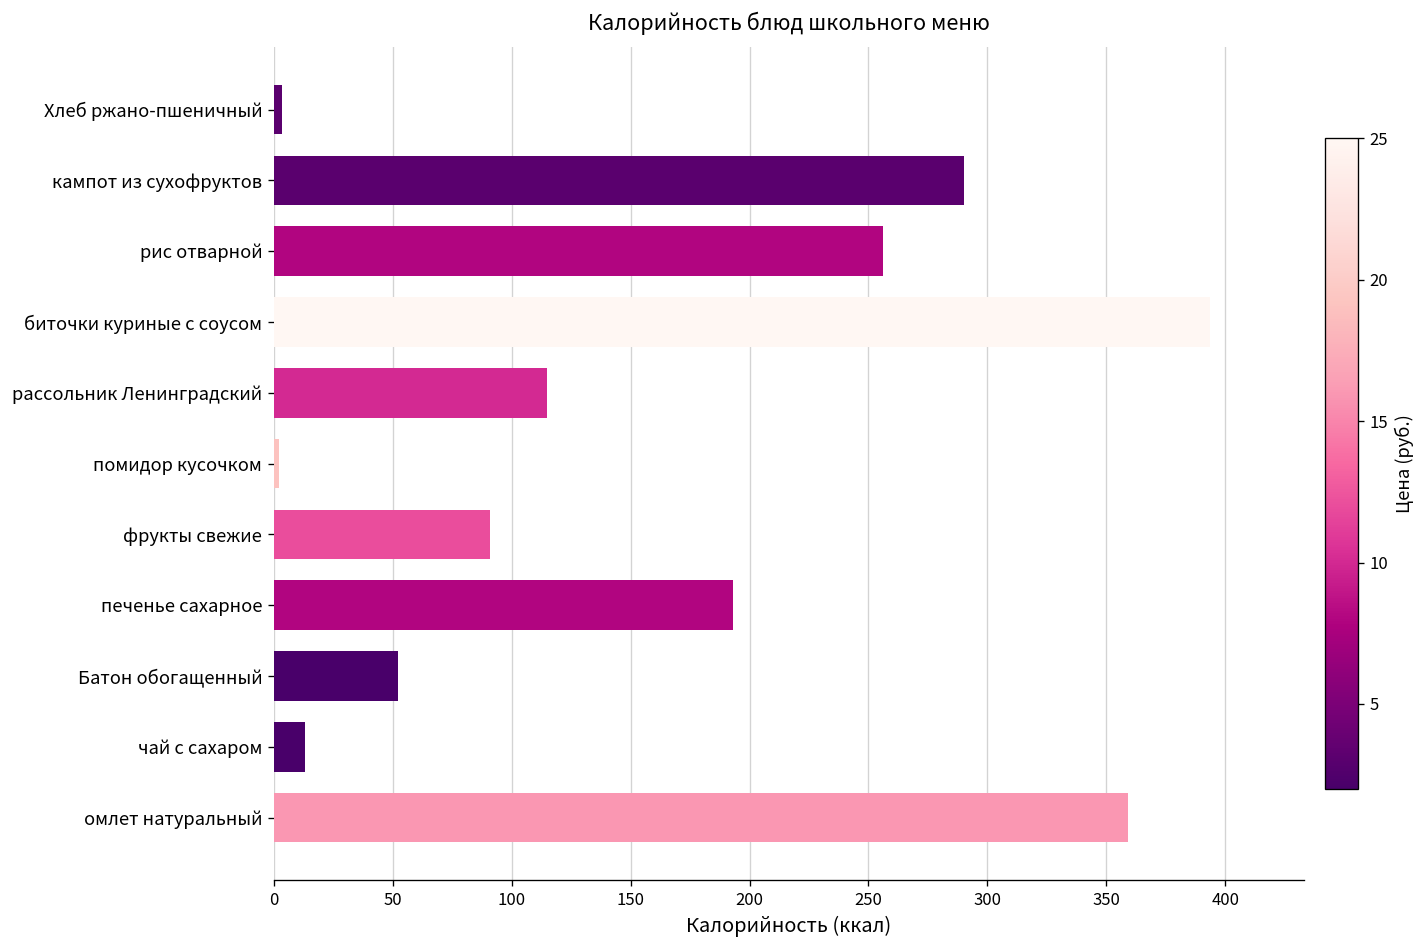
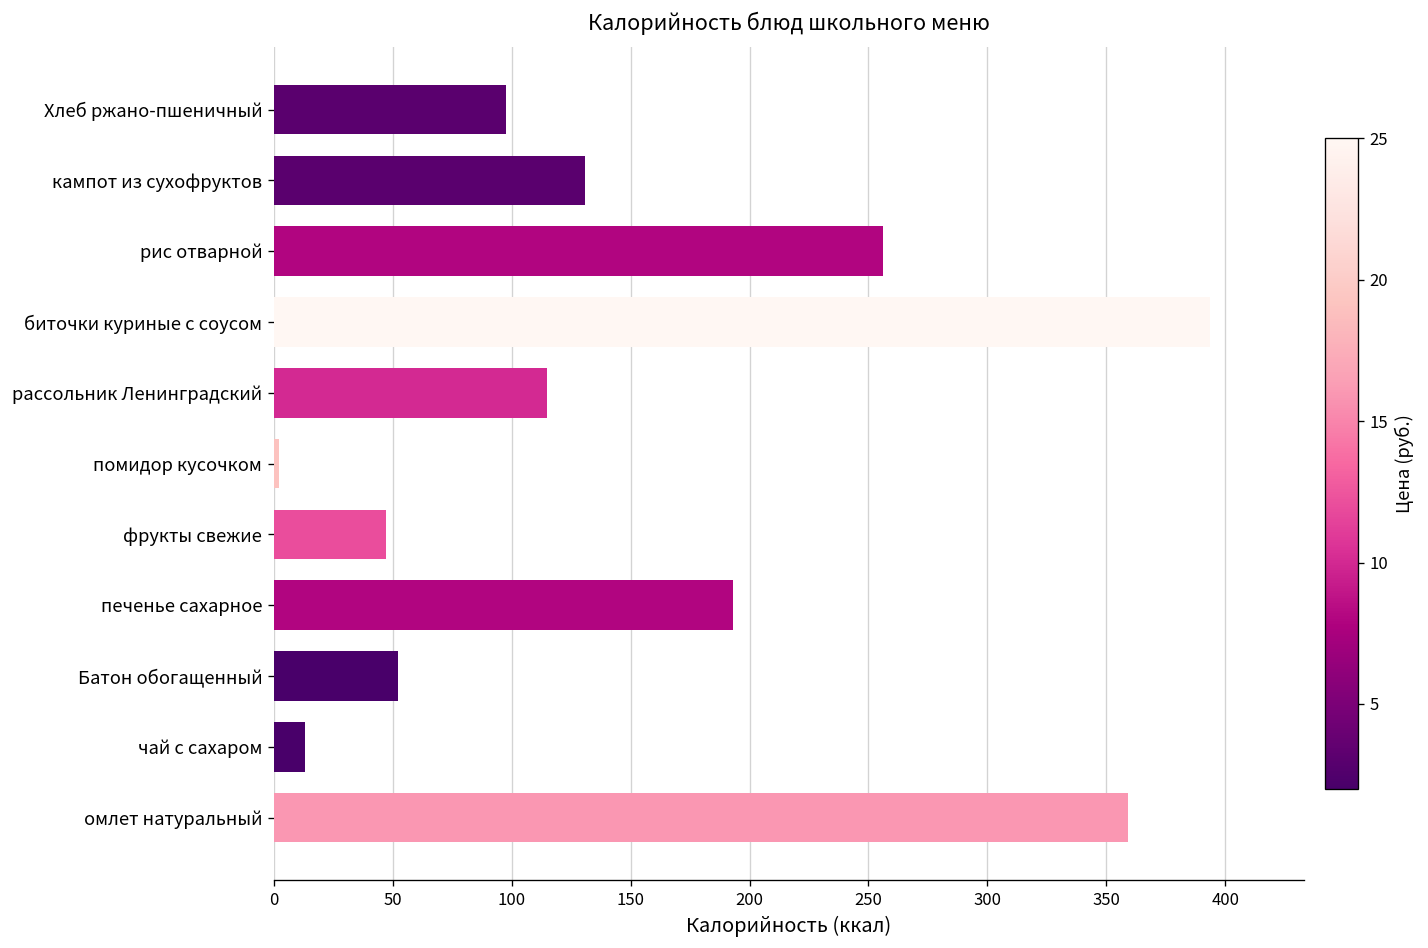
Хлеб ржано-пшеничный: 4 -> 98
кампот из сухофруктов: 290 -> 131
фрукты свежие: 91 -> 47
